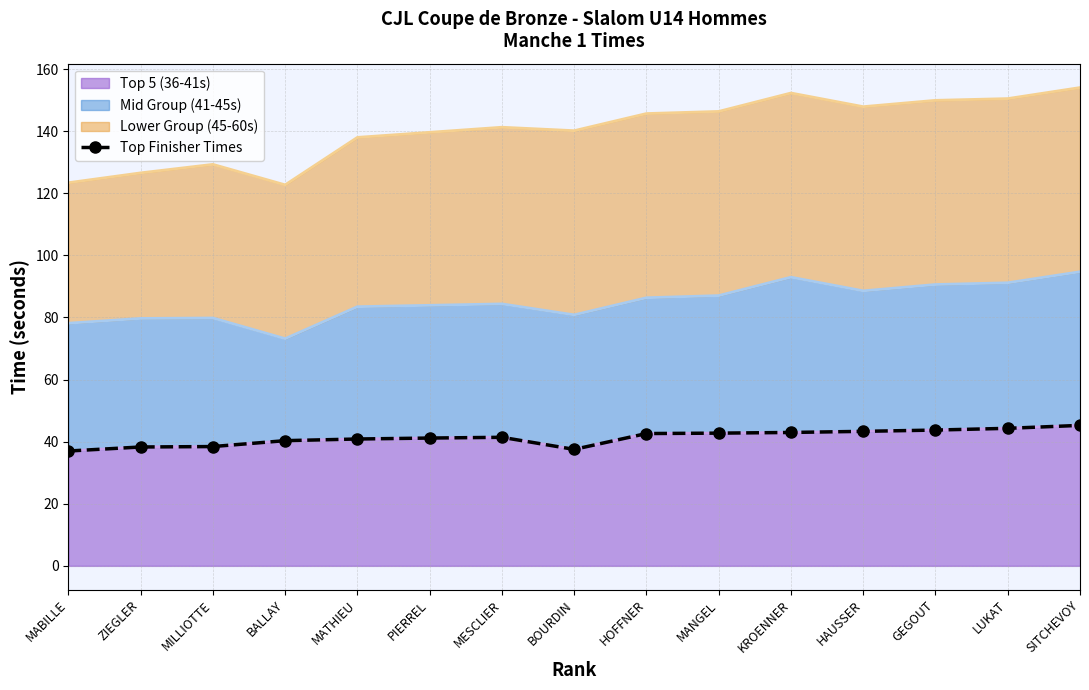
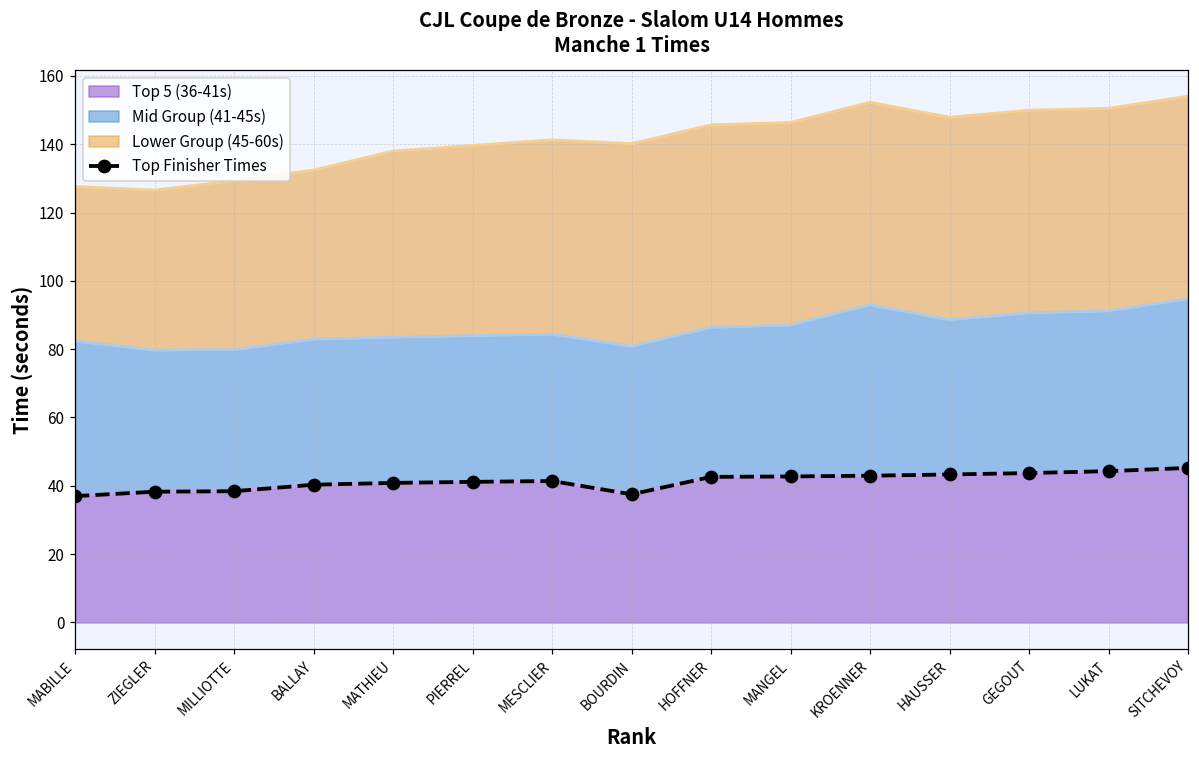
Mid Group (41-45s), MABILLE: 41 -> 45
Mid Group (41-45s), BALLAY: 33 -> 43
